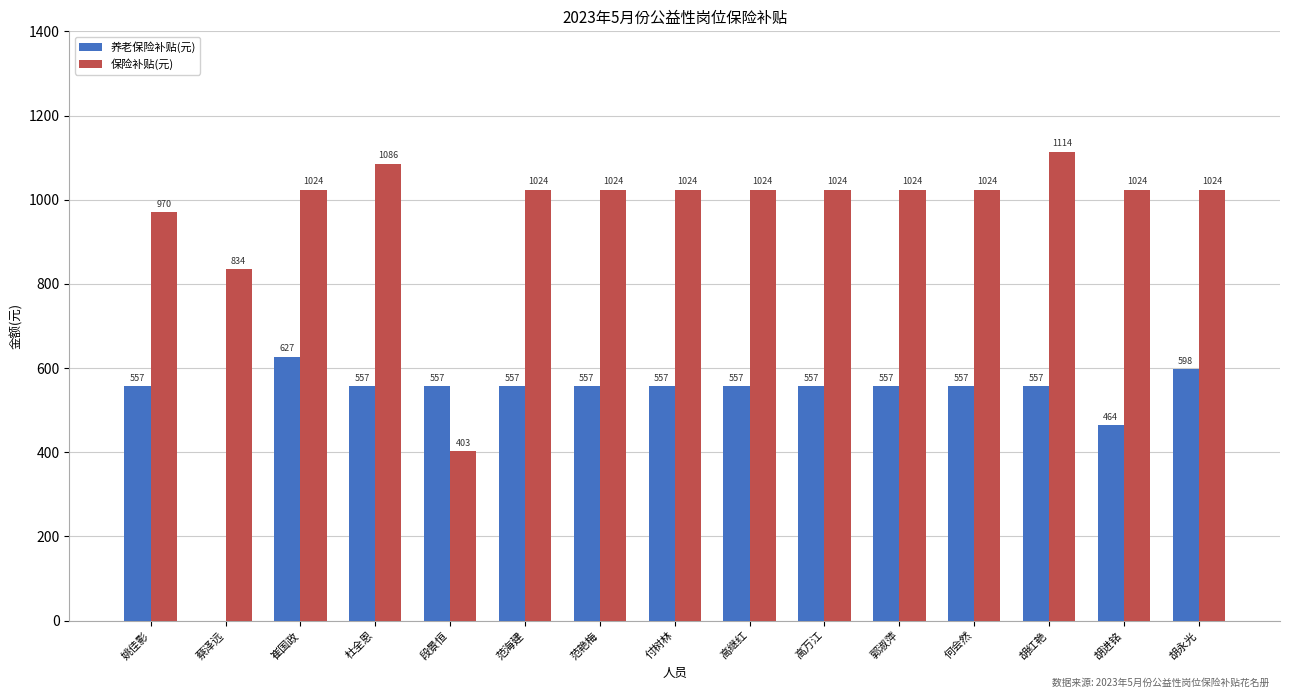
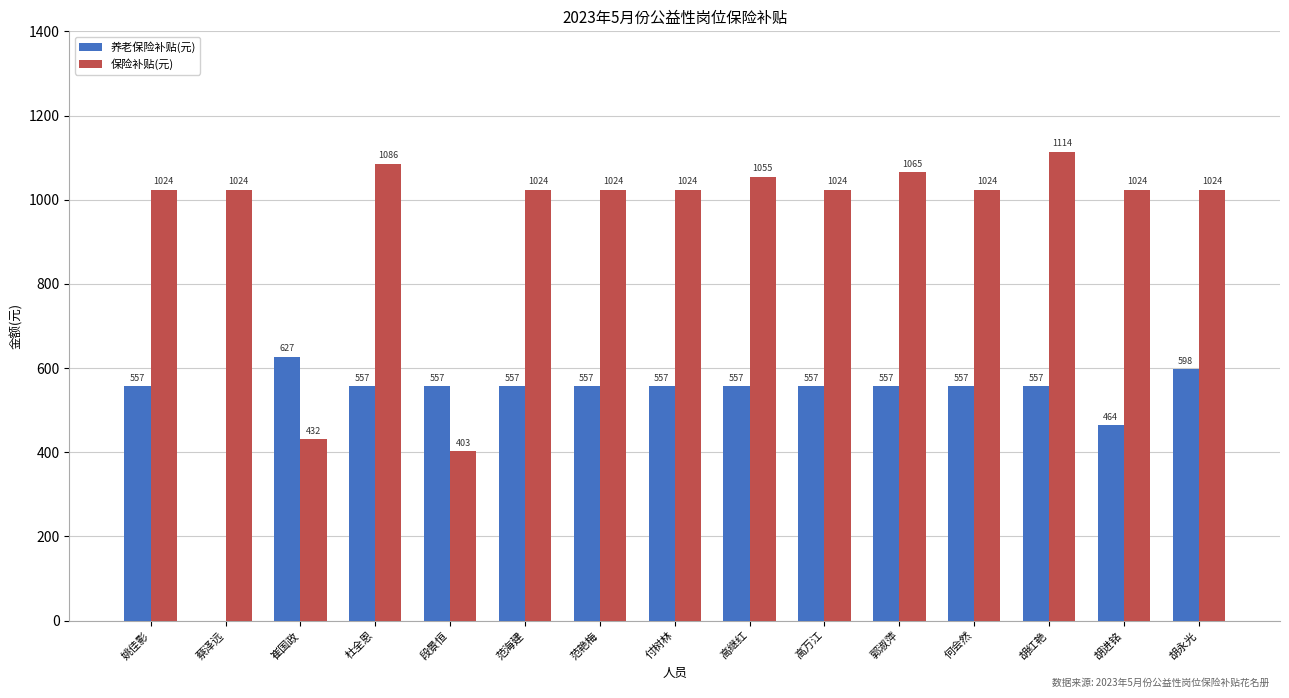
保险补贴(元), 姚佳影: 970 -> 1024
保险补贴(元), 蔡泽远: 834 -> 1024
保险补贴(元), 崔国政: 1024 -> 432
保险补贴(元), 高继红: 1024 -> 1055
保险补贴(元), 郭淑萍: 1024 -> 1065
